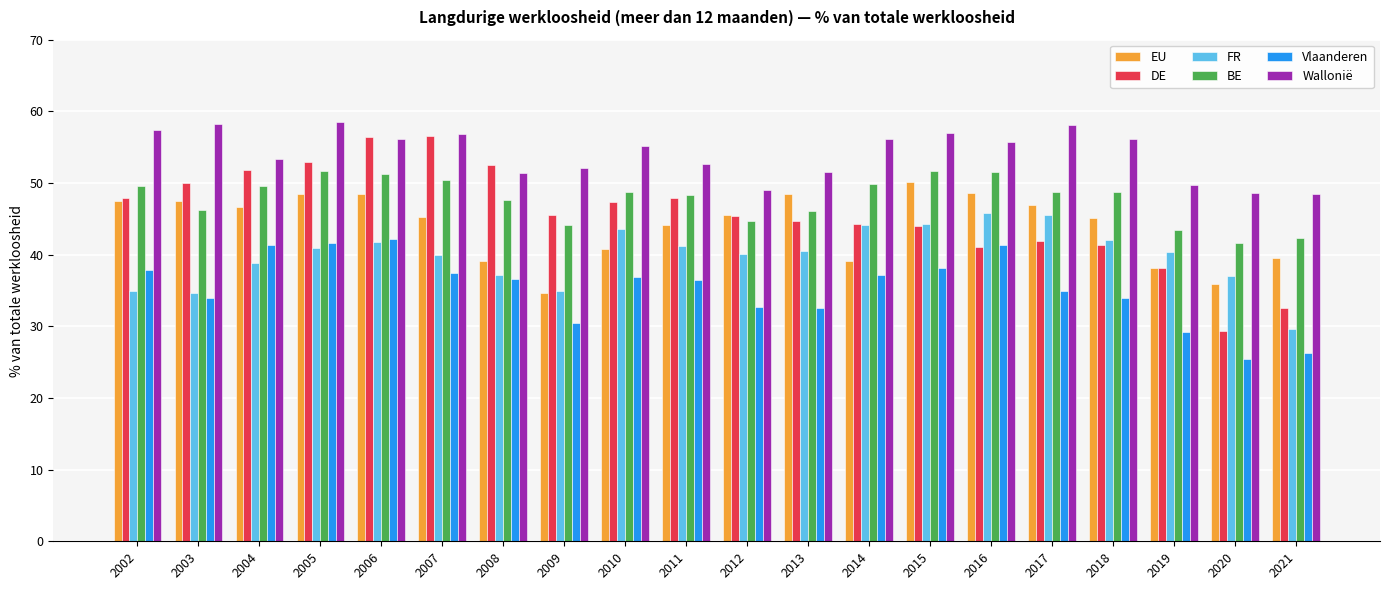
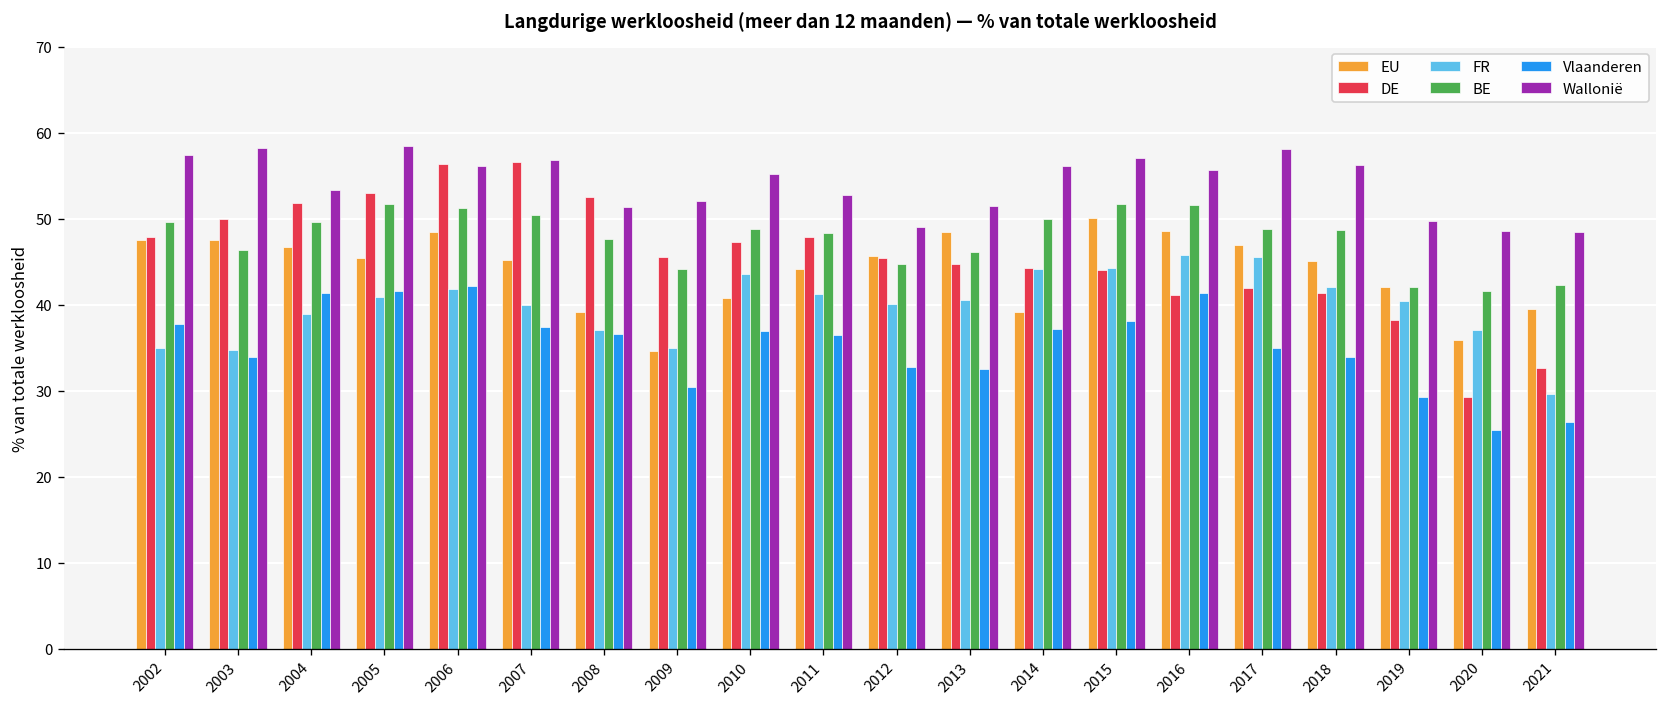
EU, 2005: 48 -> 45
EU, 2019: 38 -> 42
BE, 2019: 44 -> 42
